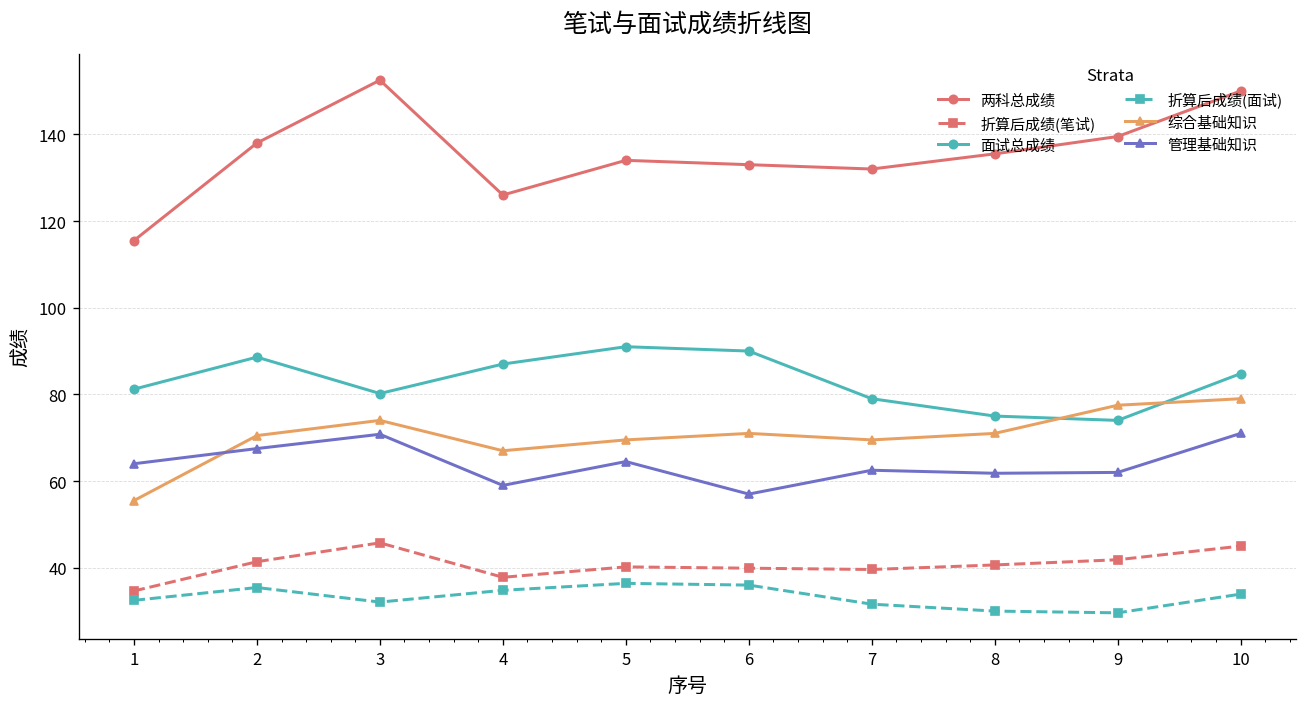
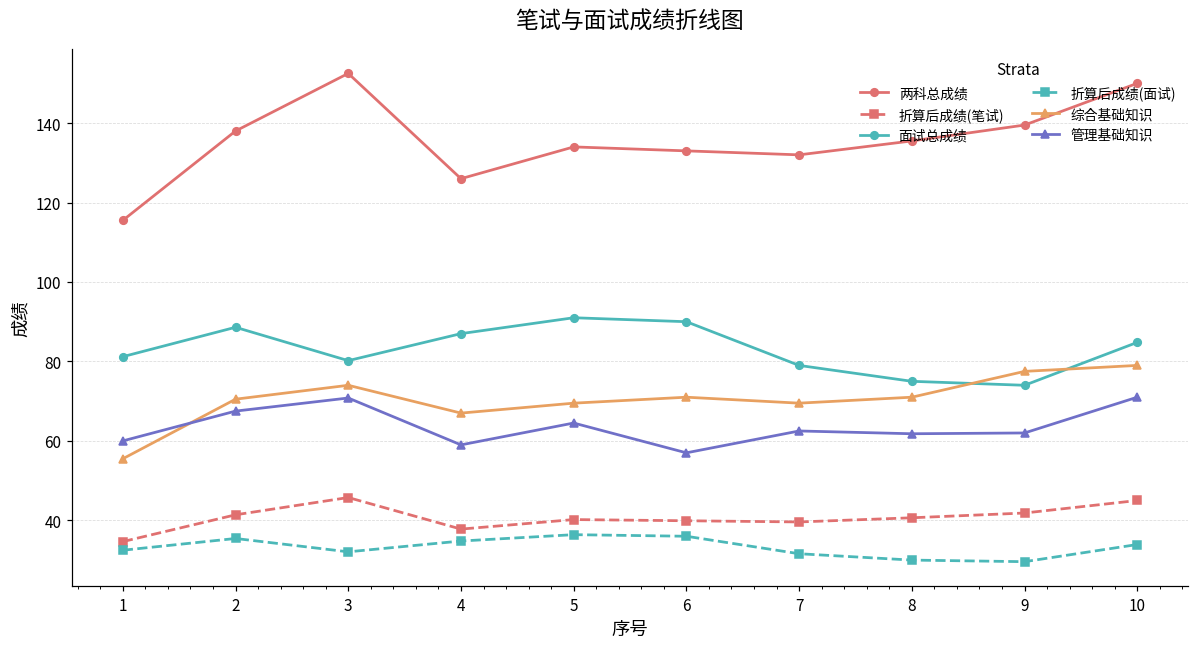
管理基础知识, 1: 64 -> 60
